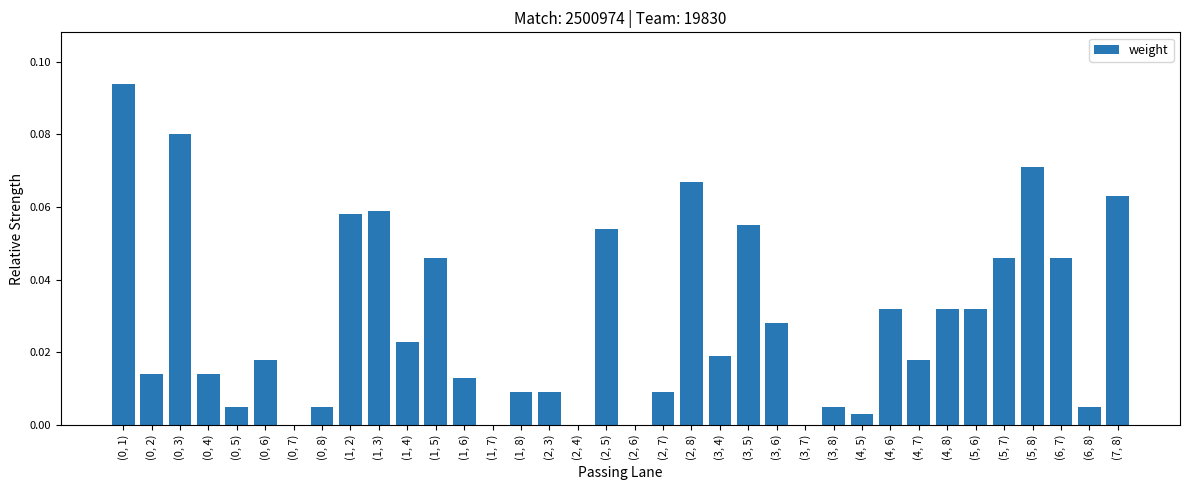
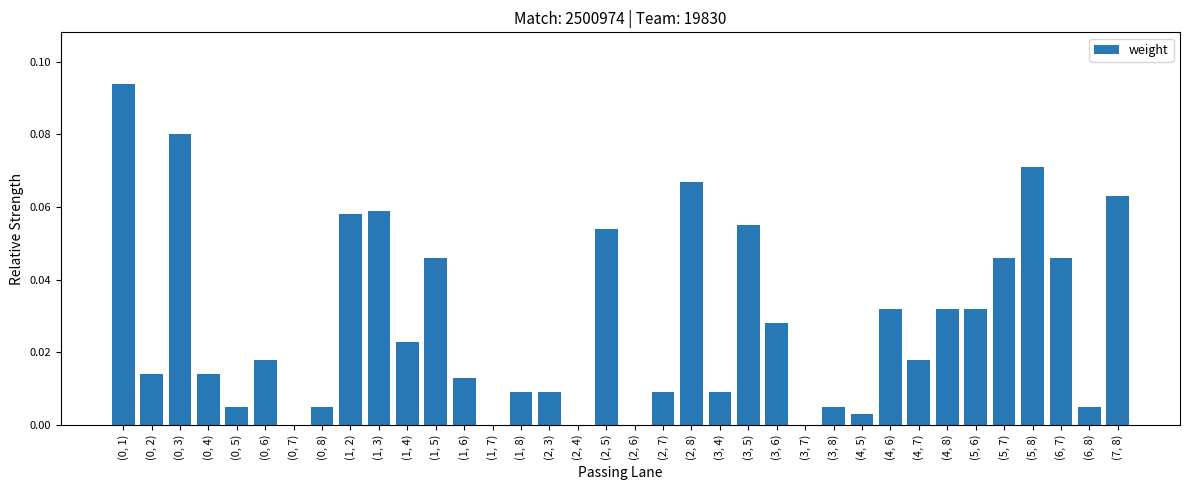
(3, 4): 0.019 -> 0.009
